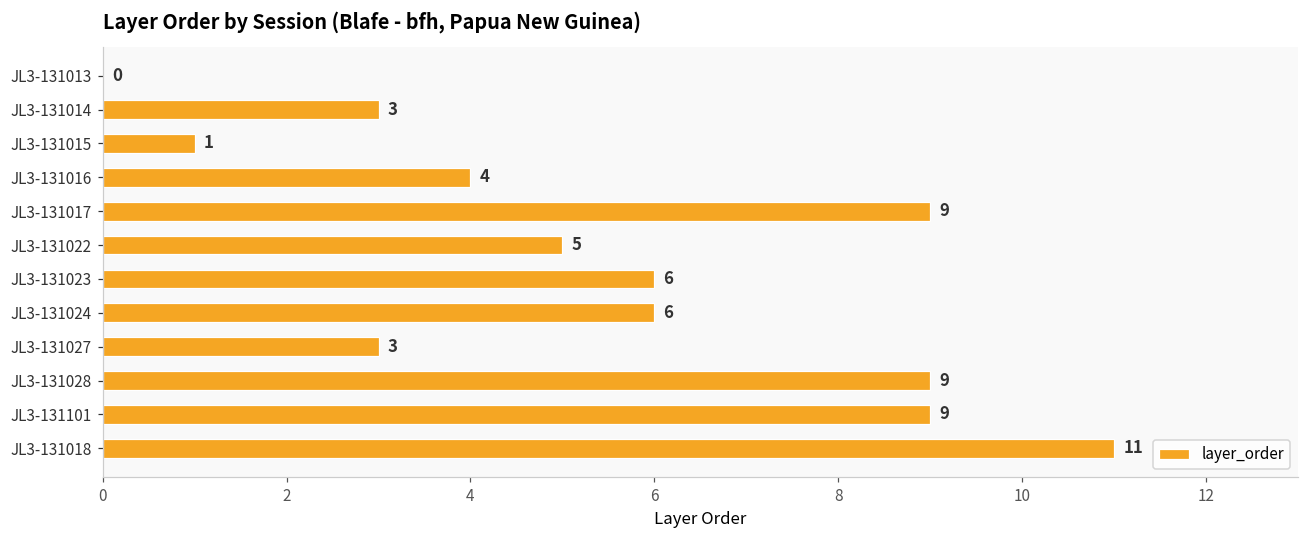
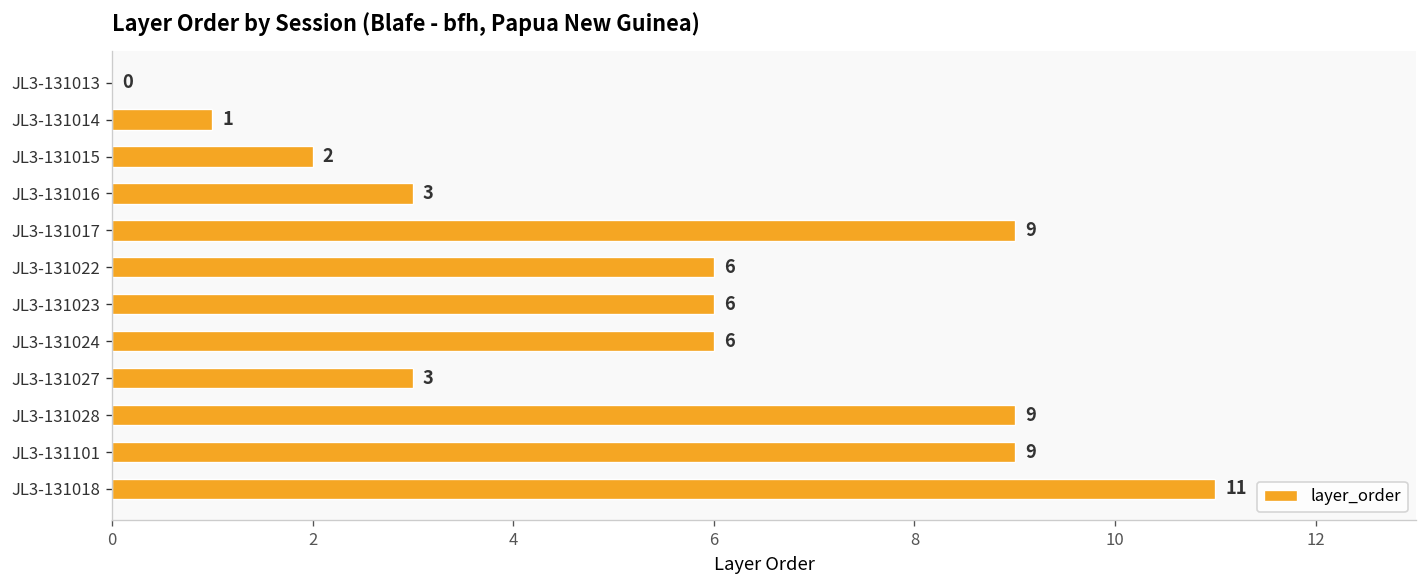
JL3-131014: 3 -> 1
JL3-131015: 1 -> 2
JL3-131016: 4 -> 3
JL3-131022: 5 -> 6
